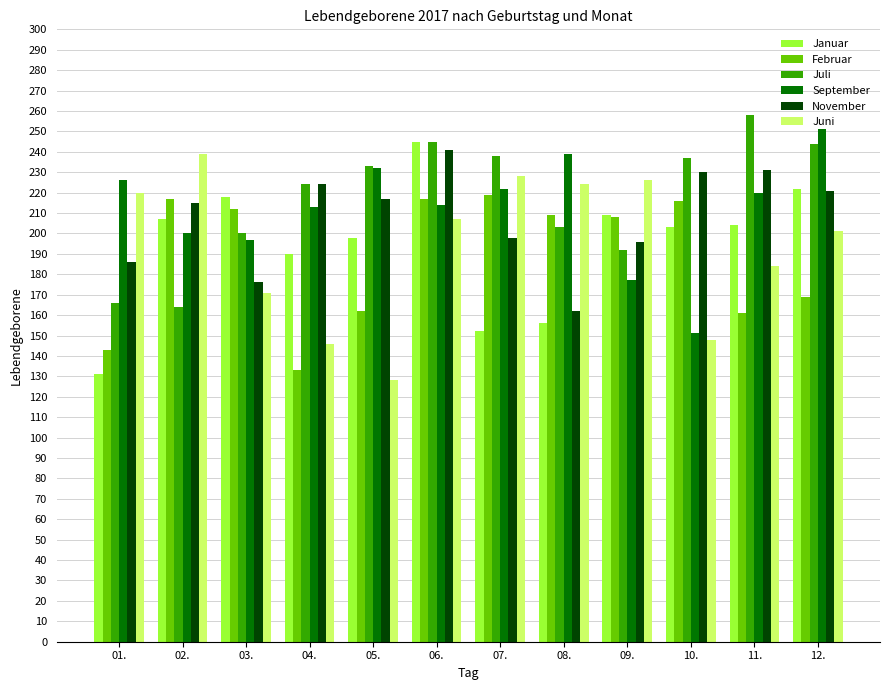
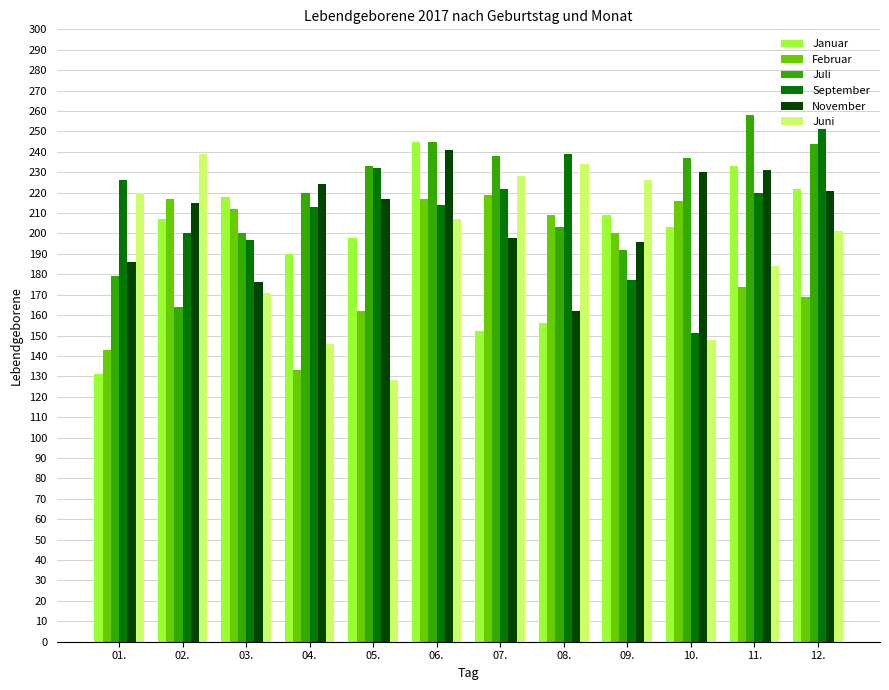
Juli, 01.: 166 -> 179
Juli, 04.: 224 -> 220
Juni, 08.: 224 -> 234
Februar, 09.: 208 -> 200
Januar, 11.: 204 -> 233
Februar, 11.: 161 -> 174
